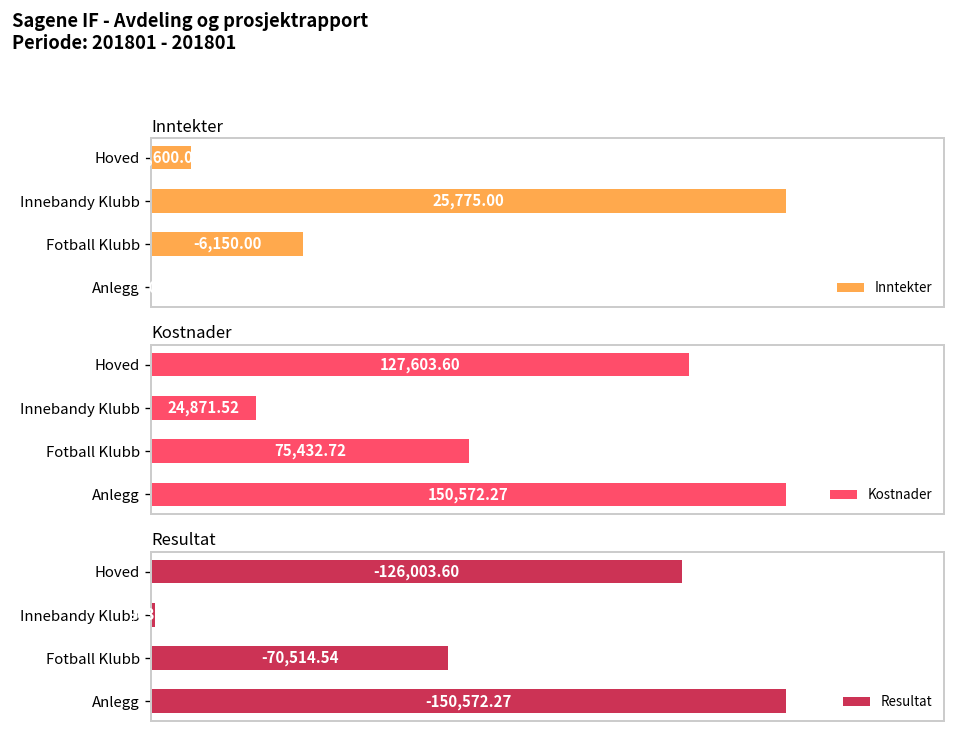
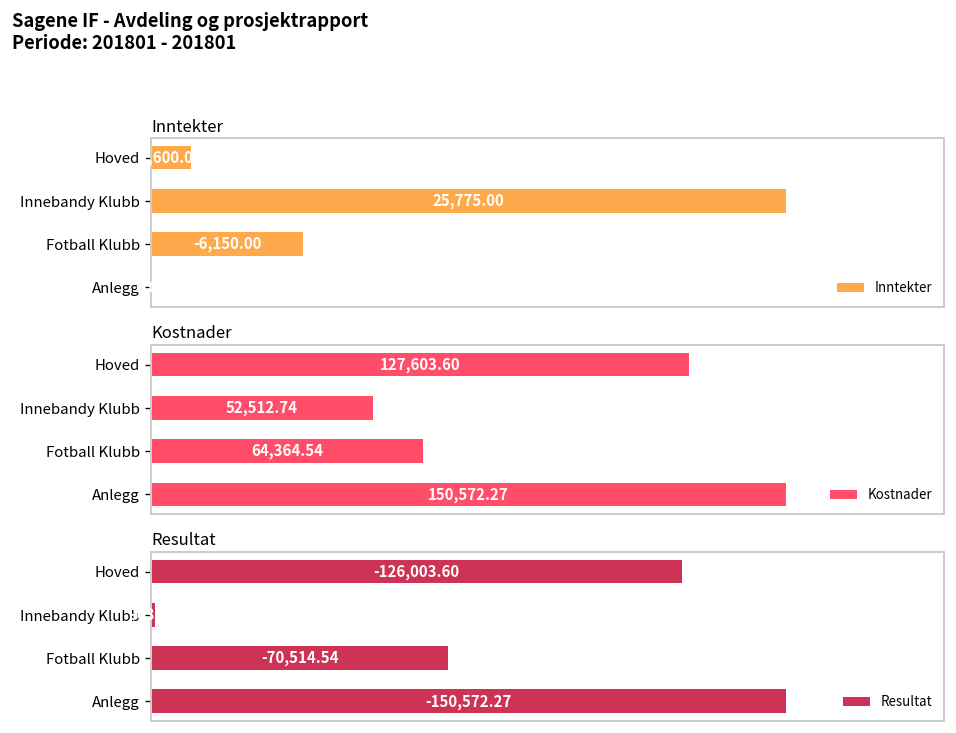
Kostnader, Innebandy Klubb: 24,871.52 -> 52,512.74
Kostnader, Fotball Klubb: 75,432.72 -> 64,364.54
